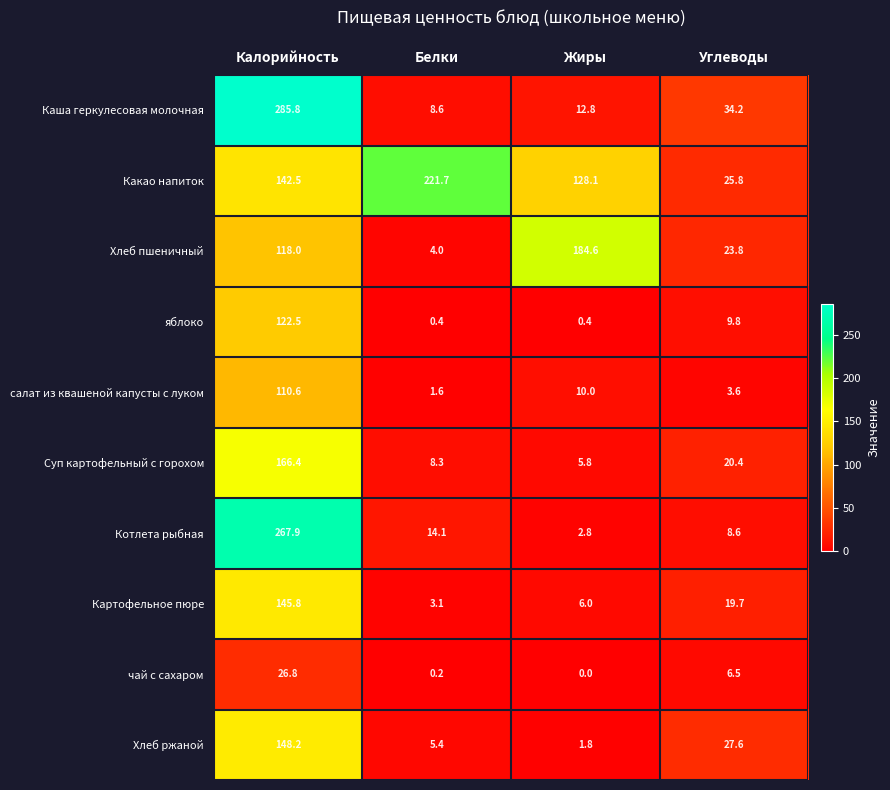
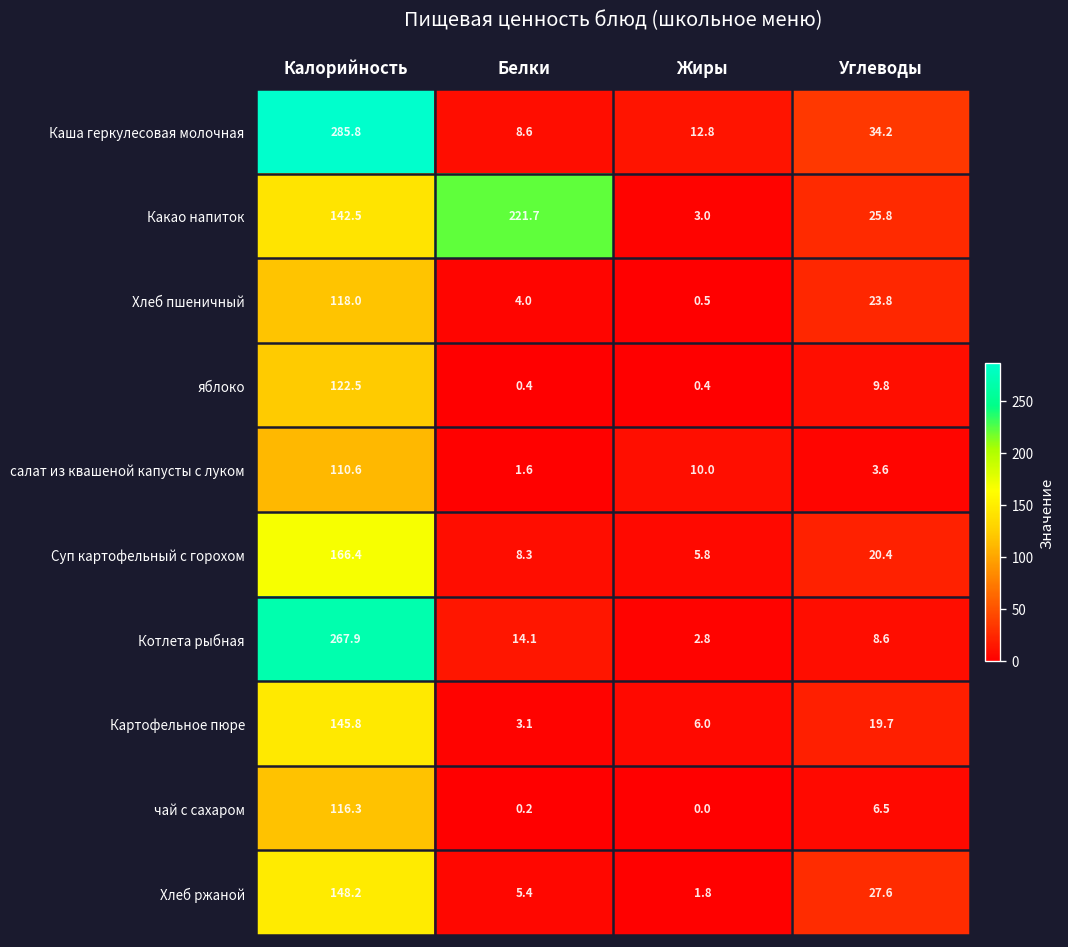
Какао напиток, Жиры: 128.1 -> 3.0
Хлеб пшеничный, Жиры: 184.6 -> 0.5
чай с сахаром, Калорийность: 26.8 -> 116.3
